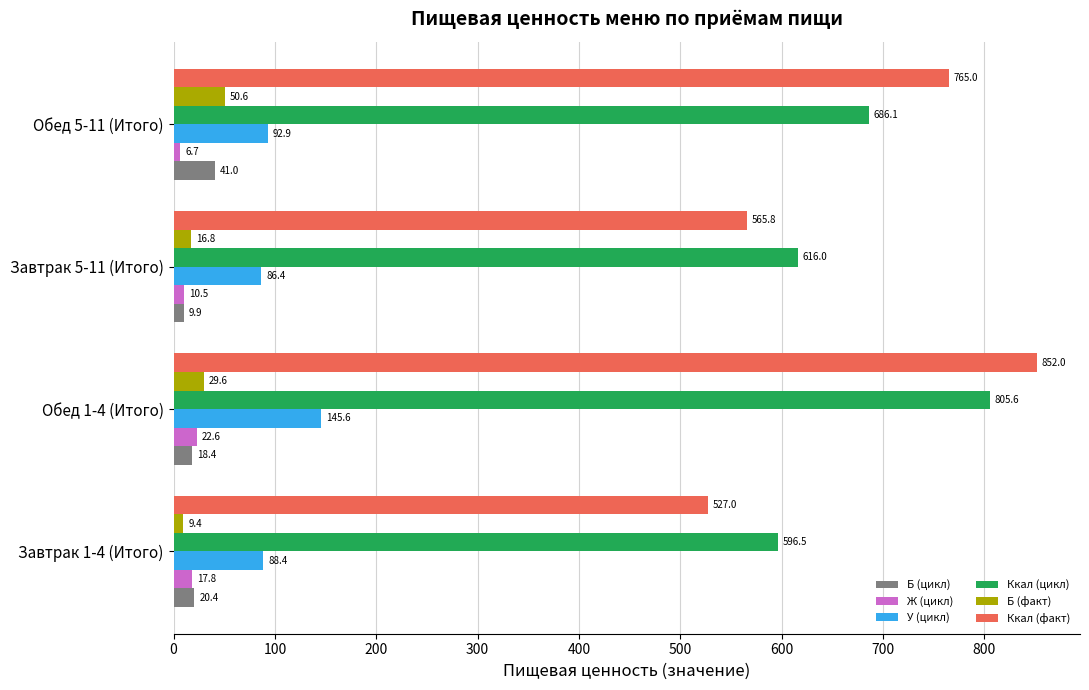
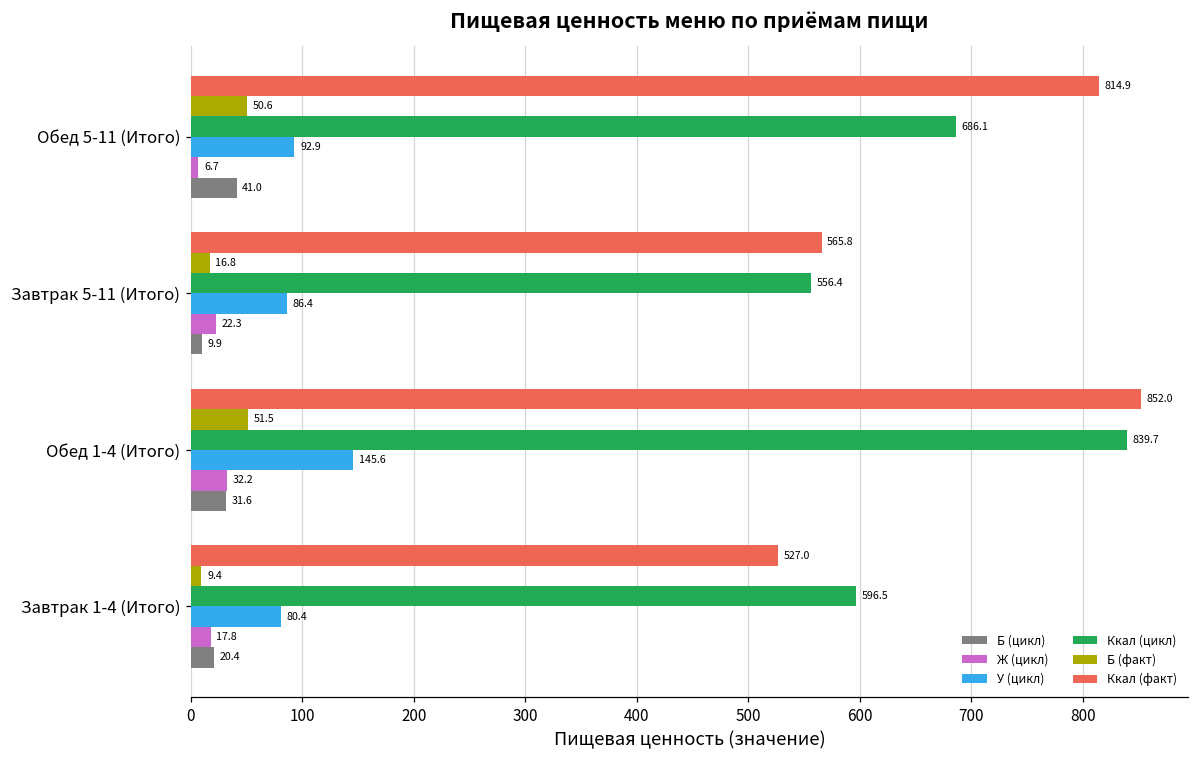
Ккал (факт), Обед 5-11 (Итого): 765.0 -> 814.9
Ккал (цикл), Завтрак 5-11 (Итого): 616.0 -> 556.4
Ж (цикл), Завтрак 5-11 (Итого): 10.5 -> 22.3
Б (факт), Обед 1-4 (Итого): 29.6 -> 51.5
Ккал (цикл), Обед 1-4 (Итого): 805.6 -> 839.7
Ж (цикл), Обед 1-4 (Итого): 22.6 -> 32.2
Б (цикл), Обед 1-4 (Итого): 18.4 -> 31.6
У (цикл), Завтрак 1-4 (Итого): 88.4 -> 80.4
